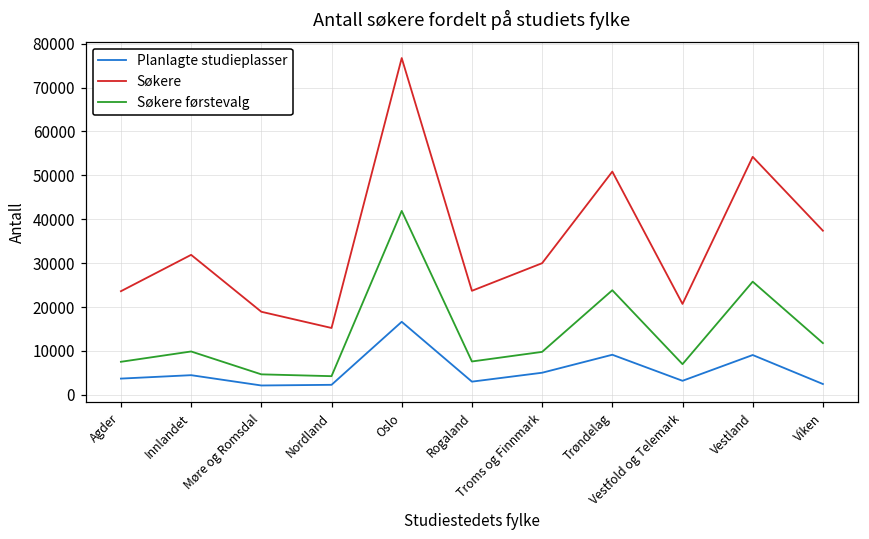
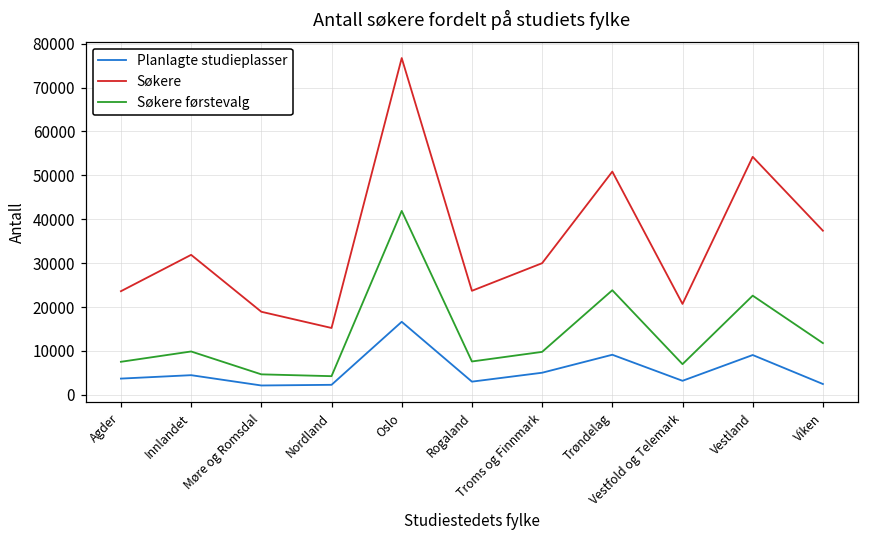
Søkere førstevalg, Vestland: 26000 -> 23000
